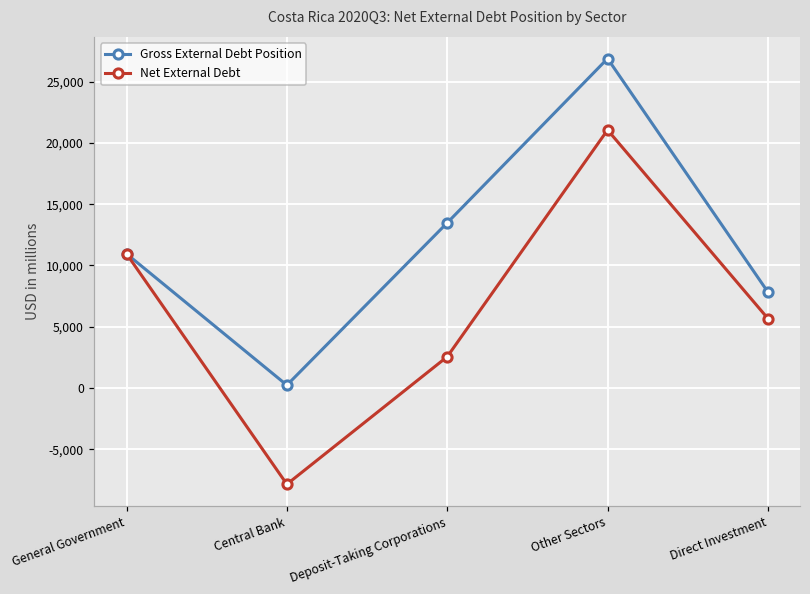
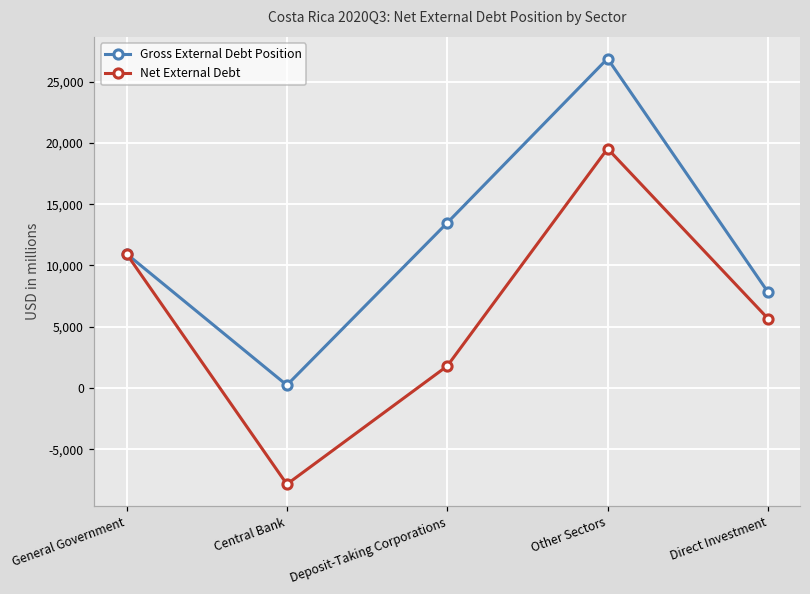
Net External Debt, Deposit-Taking Corporations: 2,600 -> 1,800
Net External Debt, Other Sectors: 21,100 -> 19,500
